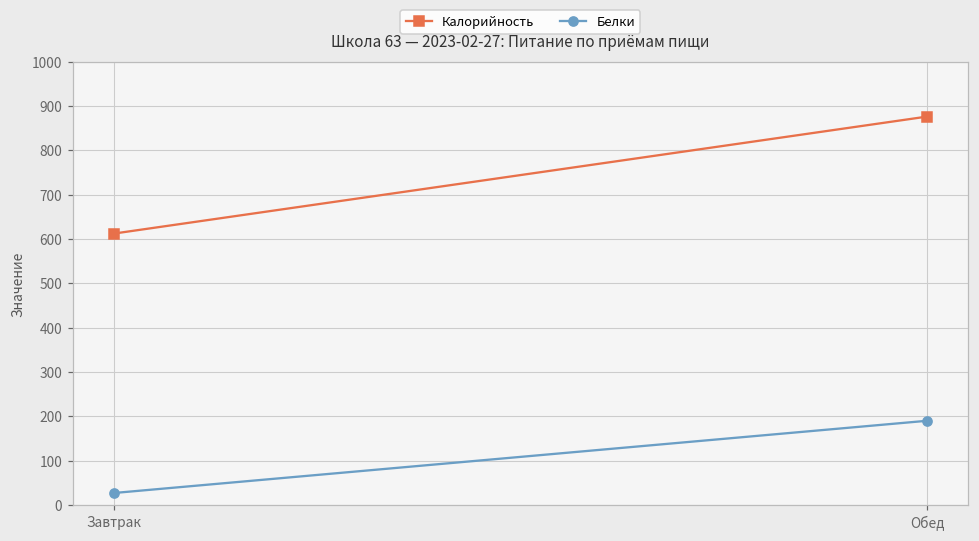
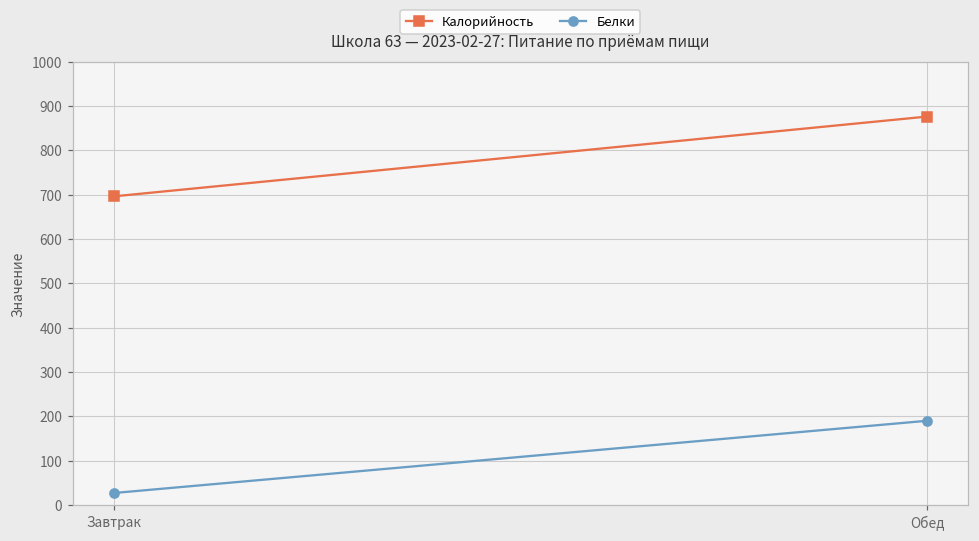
Калорийность, Завтрак: 610 -> 700
